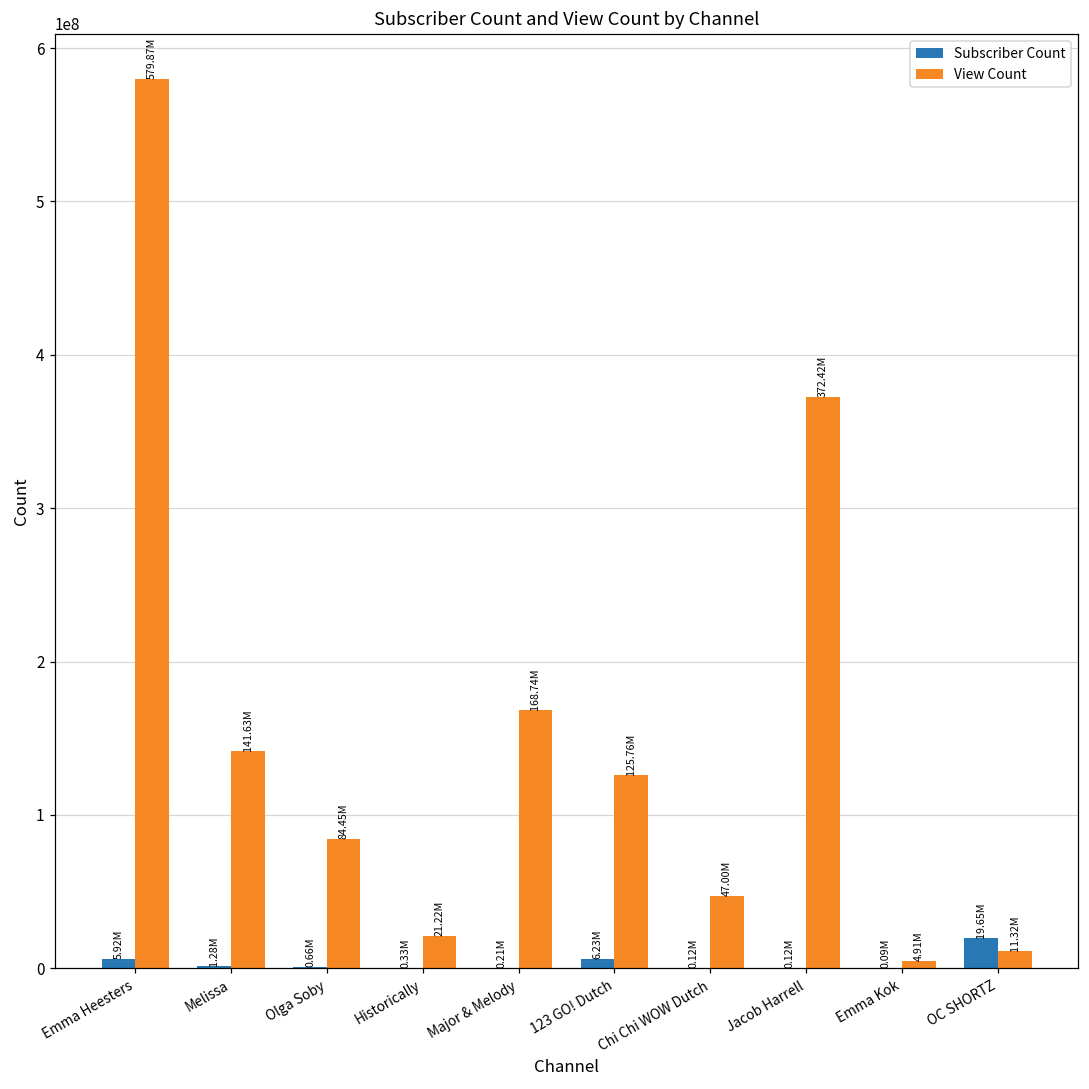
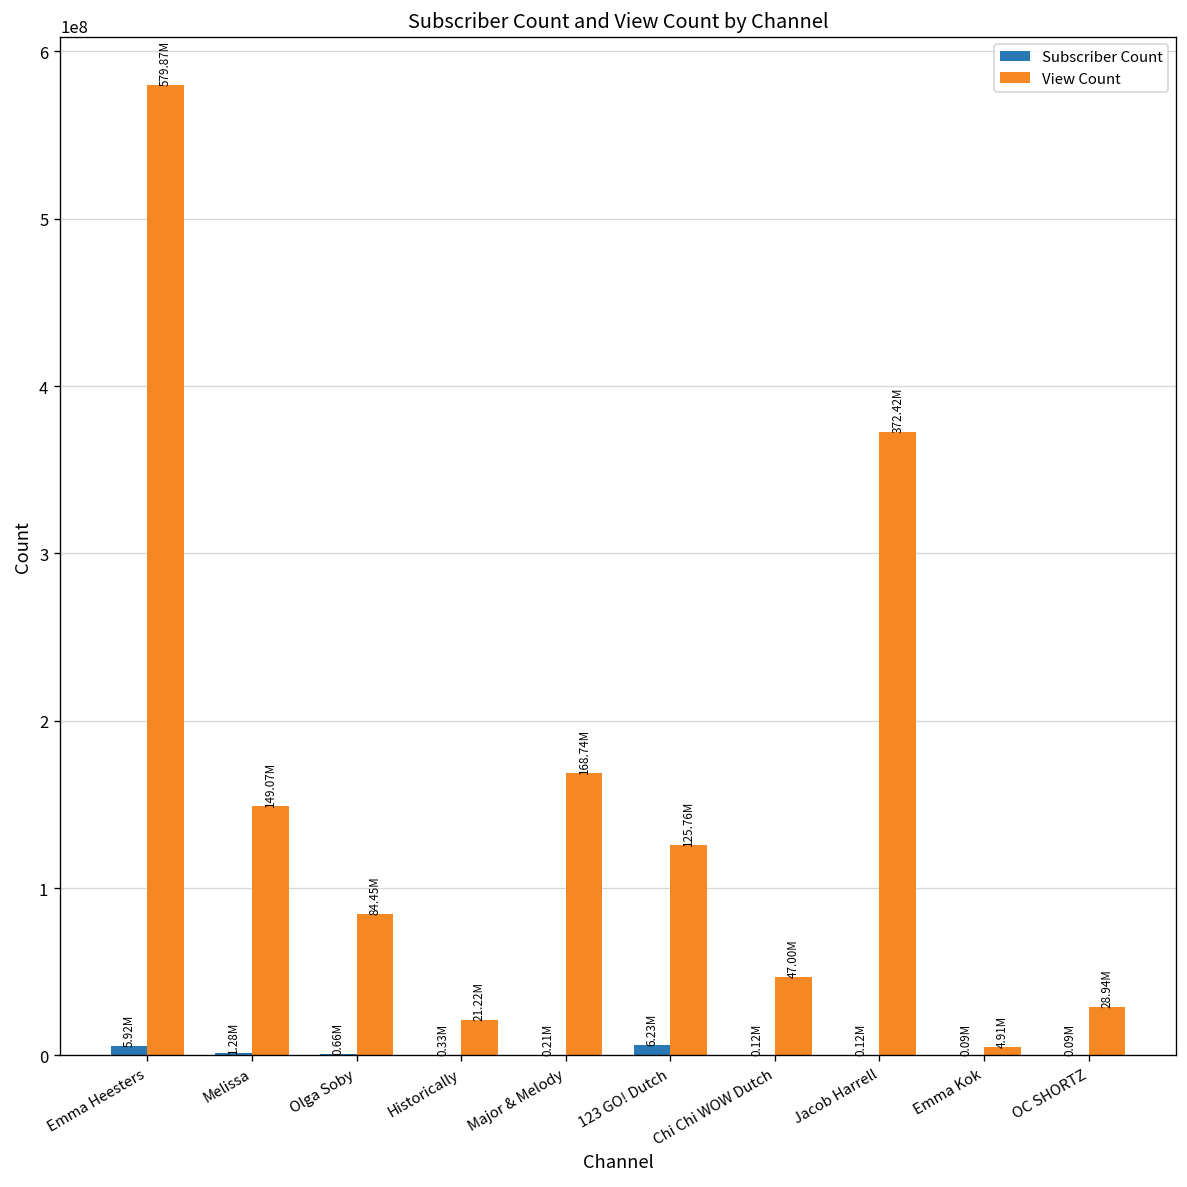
View Count, Melissa: 141.63M -> 149.07M
Subscriber Count, OC SHORTZ: 19.65M -> 0.09M
View Count, OC SHORTZ: 11.32M -> 28.94M
